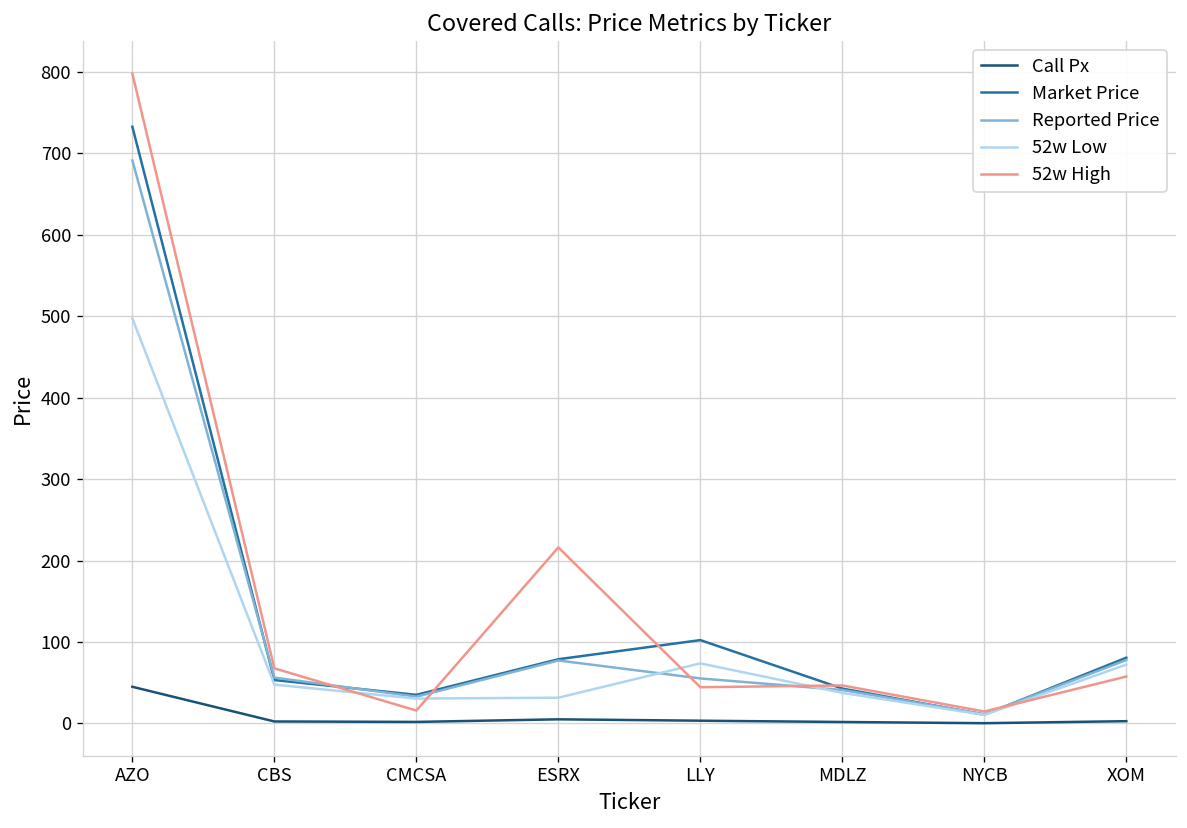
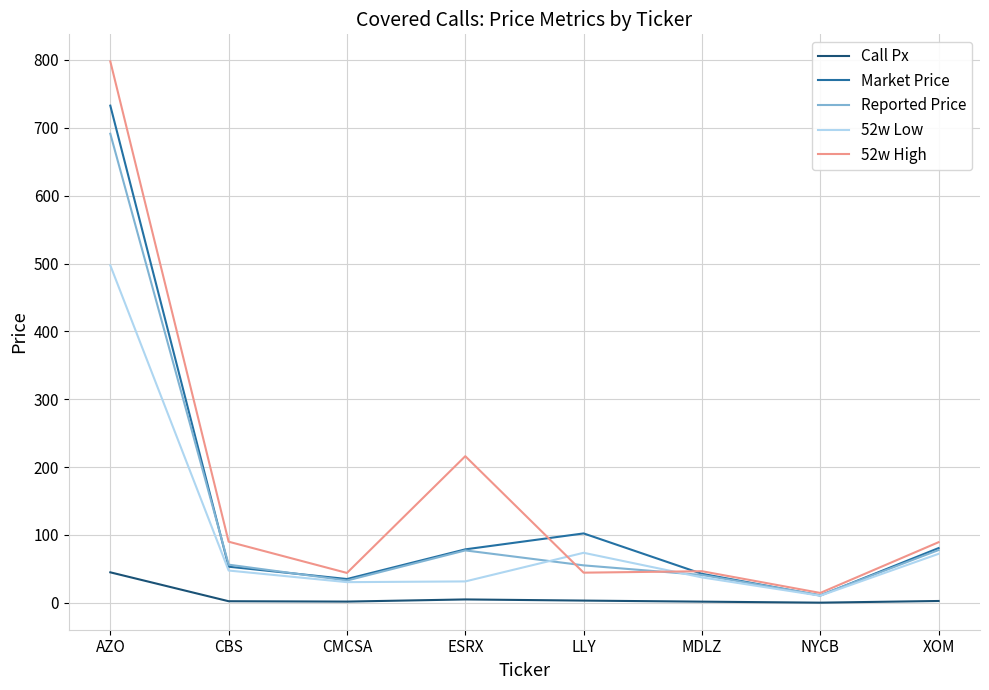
52w High, CBS: 70 -> 90
52w High, CMCSA: 20 -> 40
52w High, XOM: 60 -> 90
